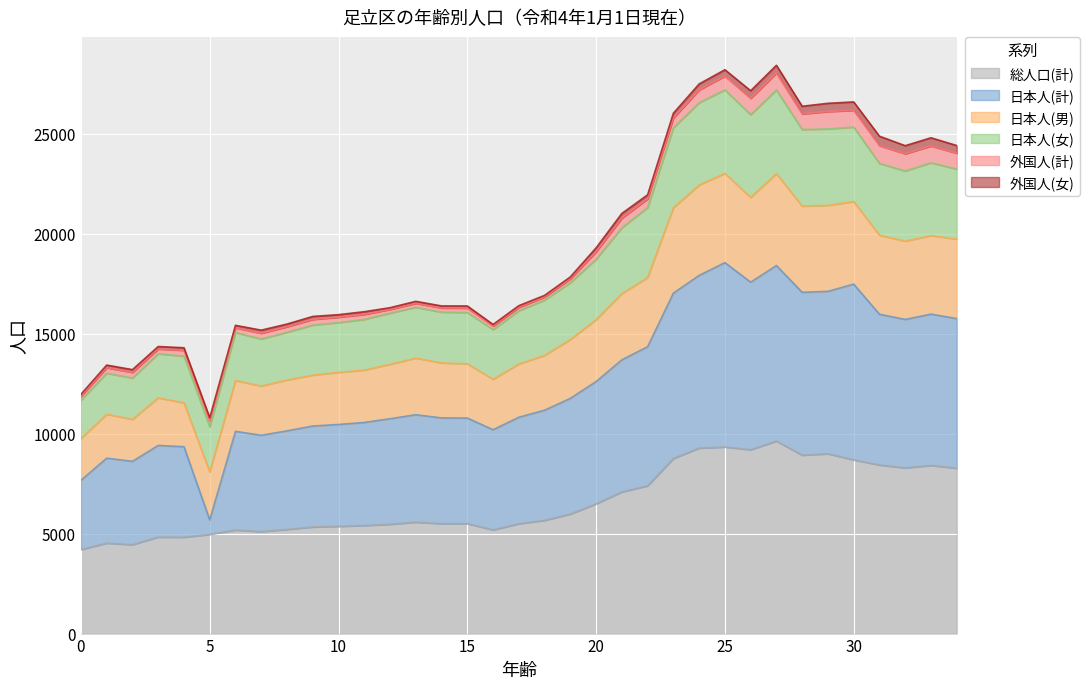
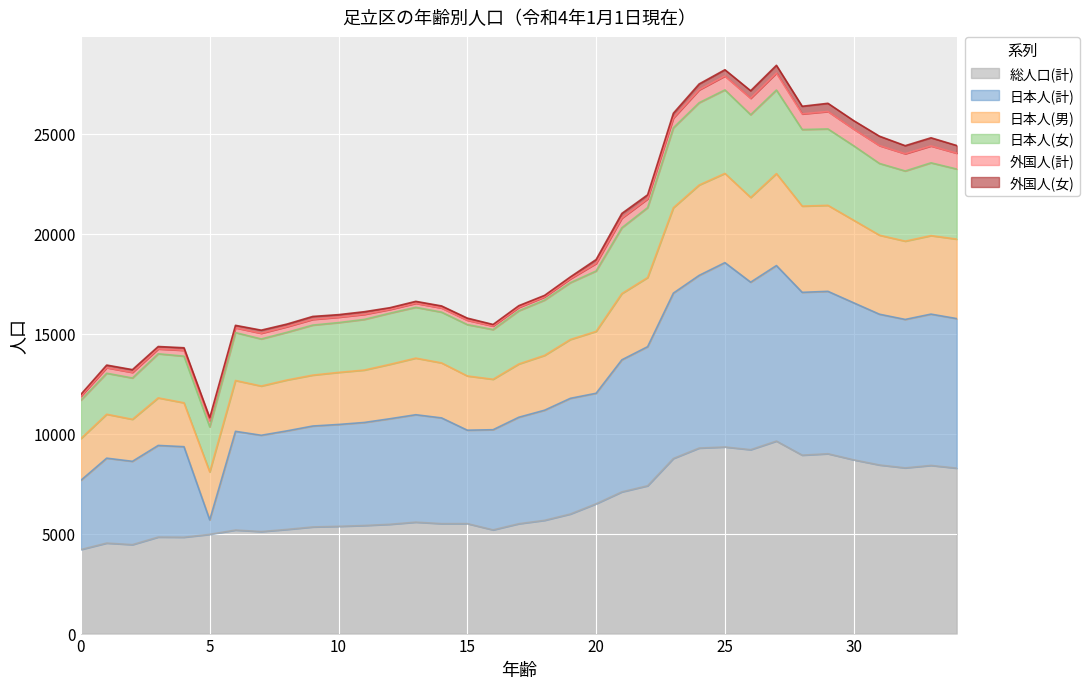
日本人(計), 15: 5300 -> 4700
日本人(計), 20: 6100 -> 5500
日本人(計), 30: 8800 -> 7900
